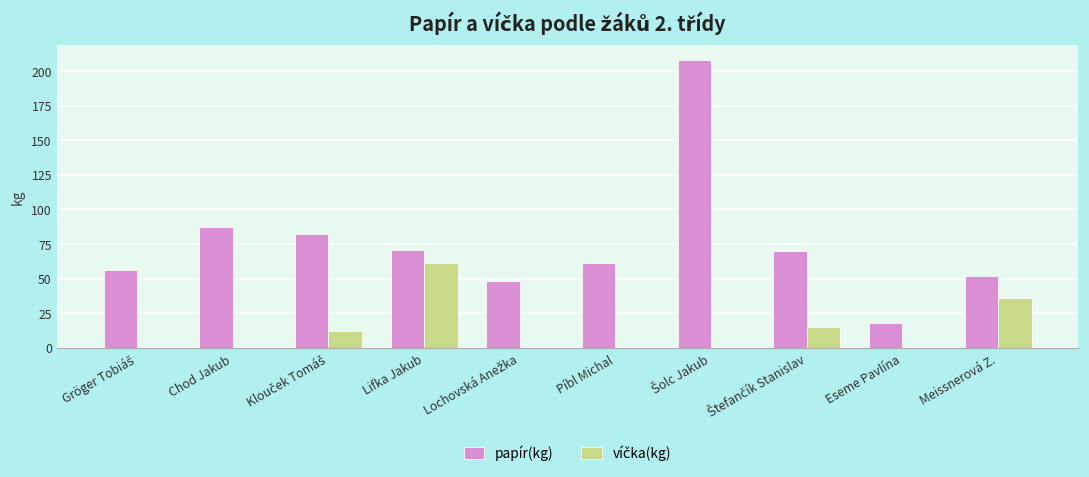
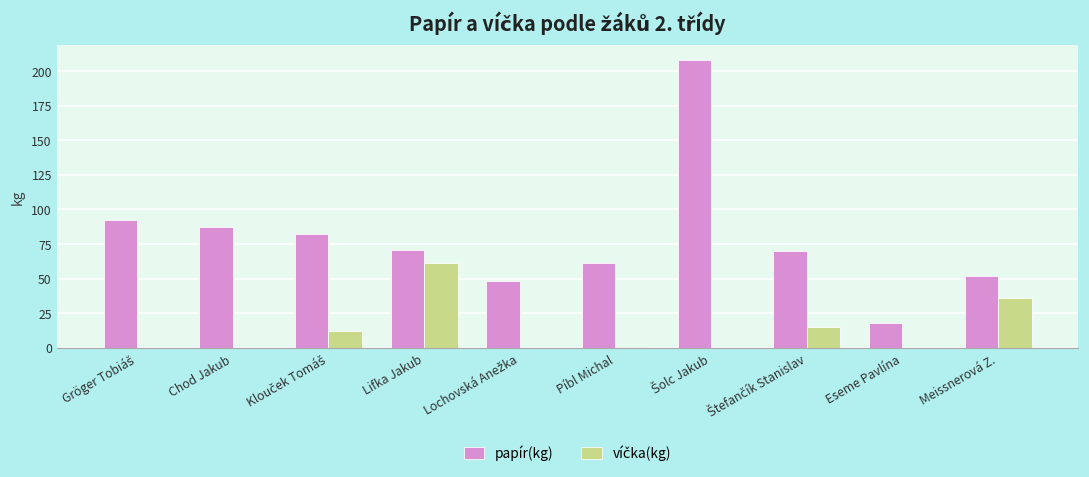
papír(kg), Gröger Tobiáš: 56 -> 92
